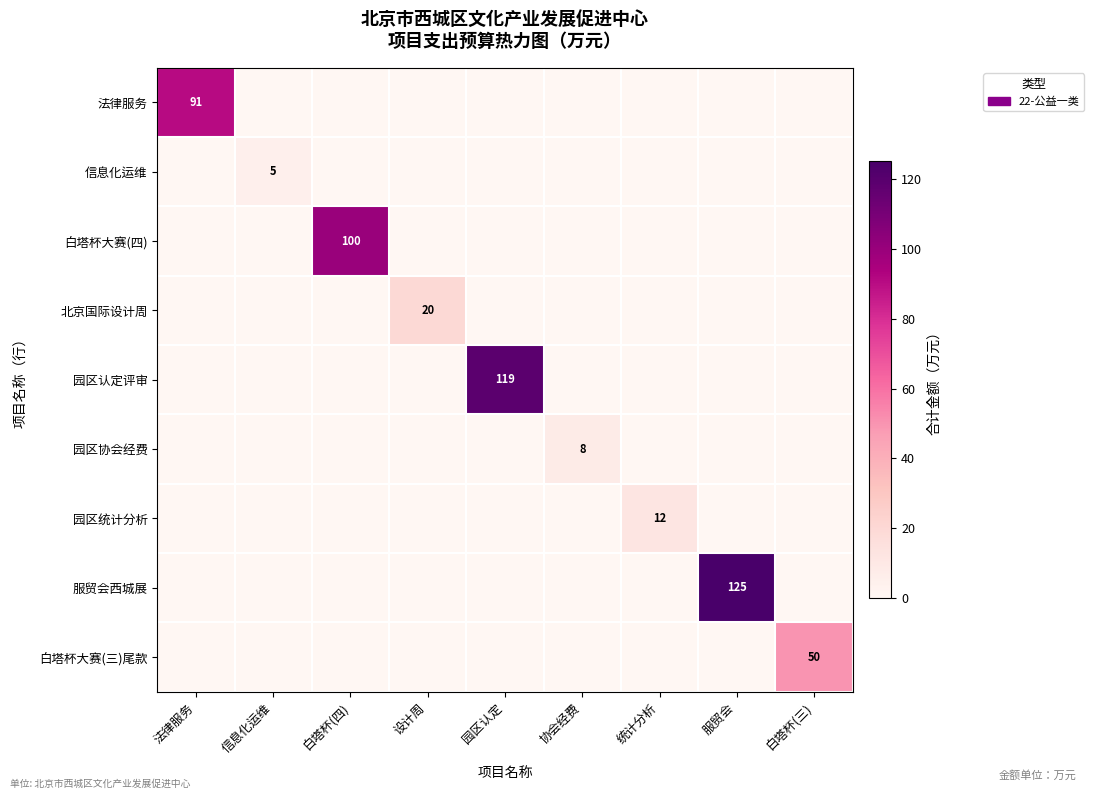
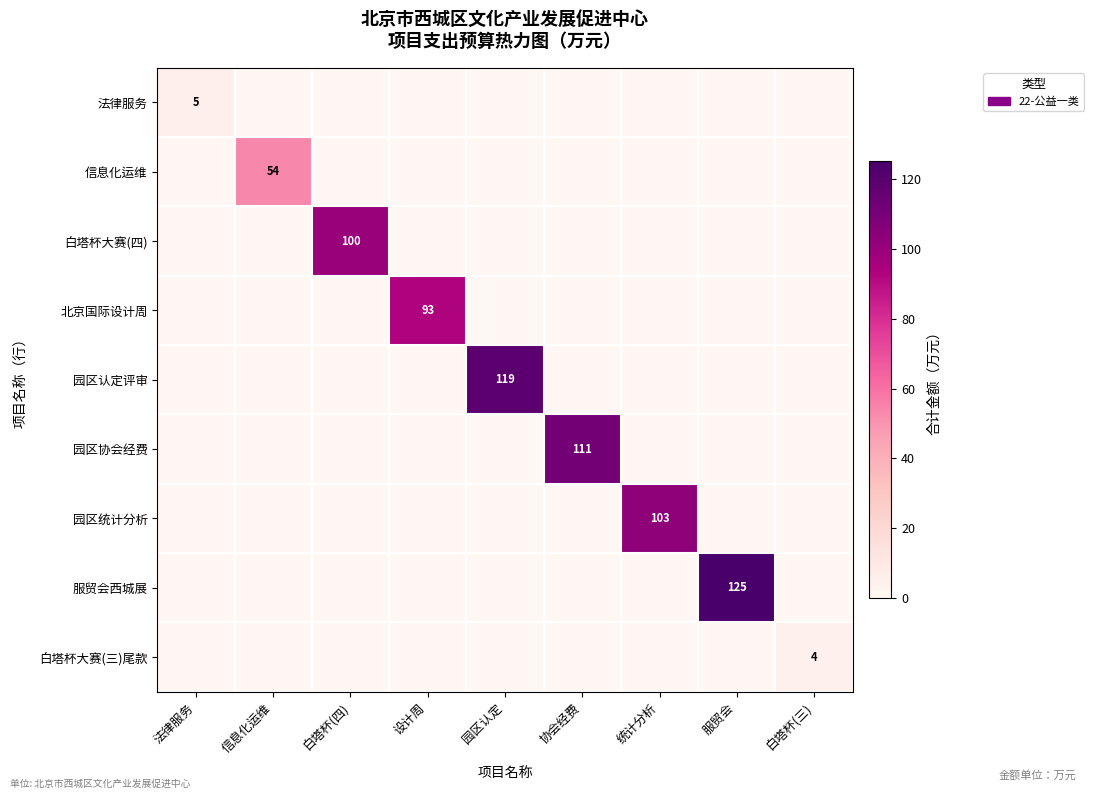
法律服务, 法律服务: 91 -> 5
信息化运维, 信息化运维: 5 -> 54
北京国际设计周, 设计周: 20 -> 93
园区协会经费, 协会经费: 8 -> 111
园区统计分析, 统计分析: 12 -> 103
白塔杯大赛(三)尾款, 白塔杯(三): 50 -> 4
